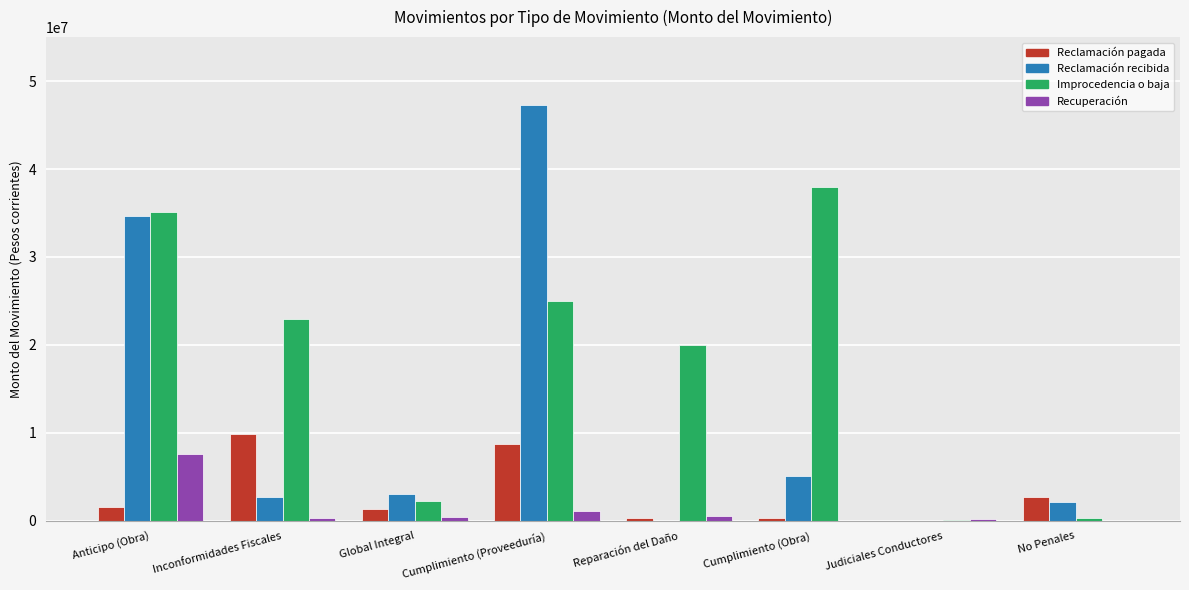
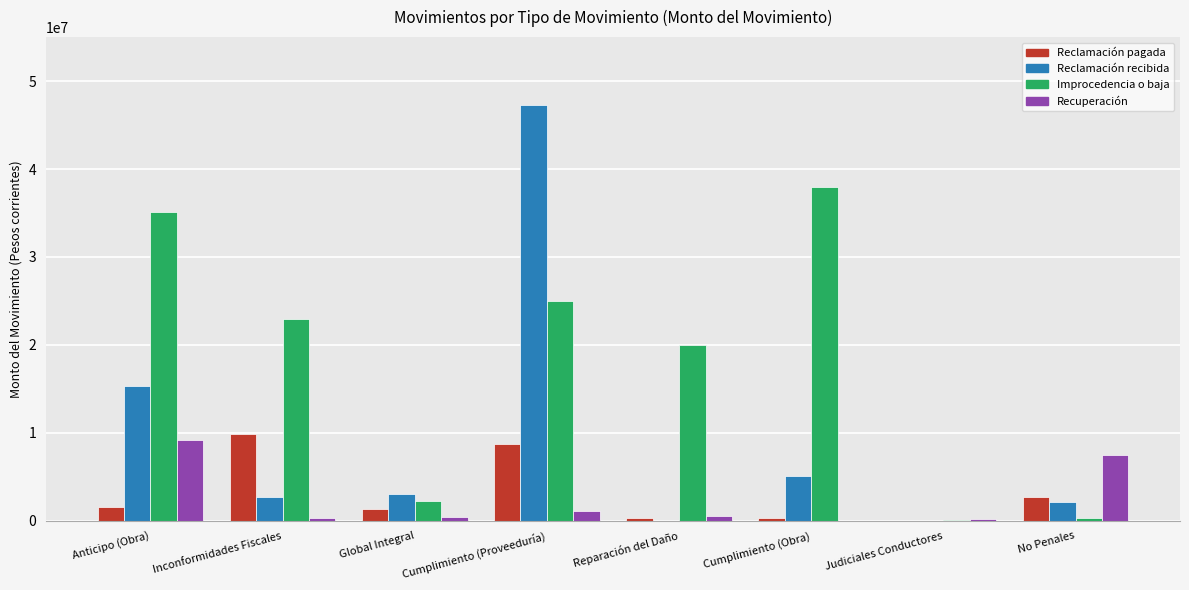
Reclamación recibida, Anticipo (Obra): 35000000 -> 15000000
Recuperación, Anticipo (Obra): 8000000 -> 9000000
Recuperación, No Penales: 0 -> 7000000
